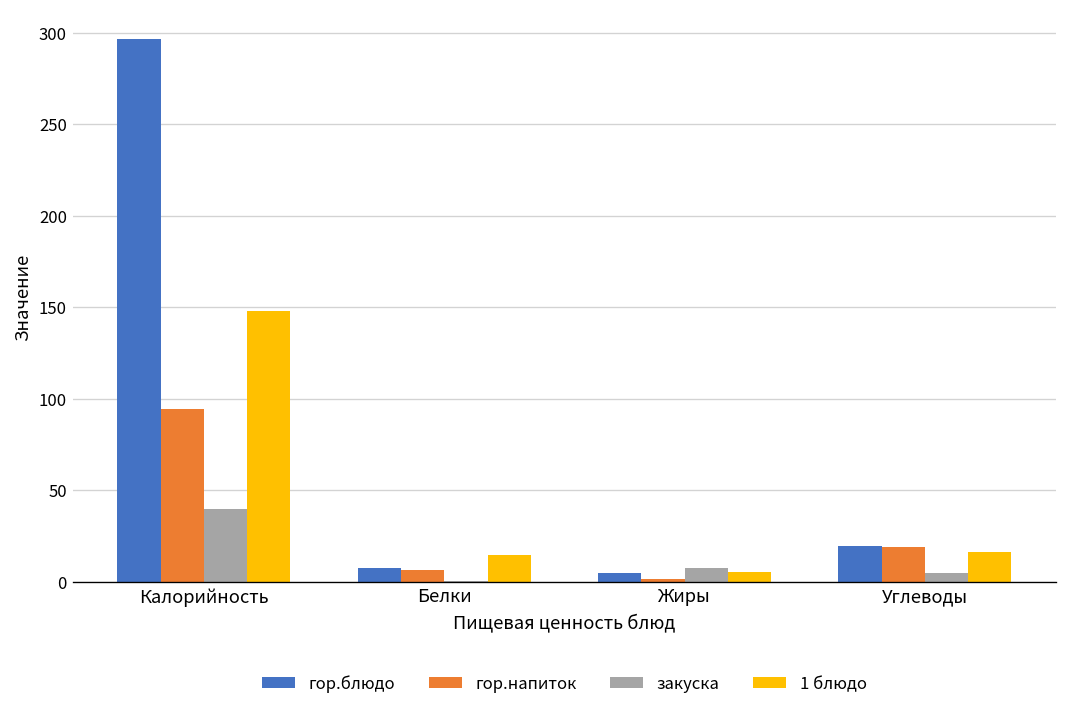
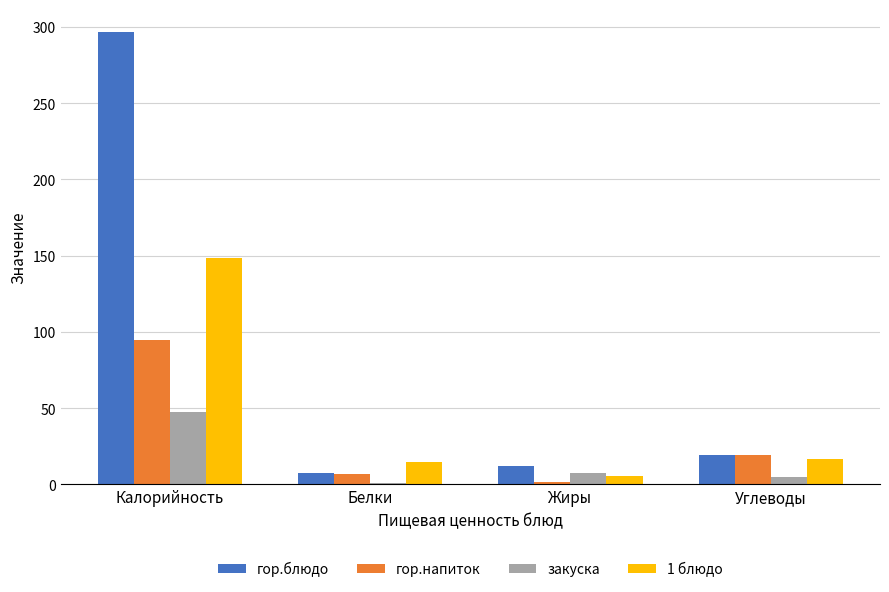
закуска, Калорийность: 40 -> 48
гор.блюдо, Жиры: 5 -> 12
